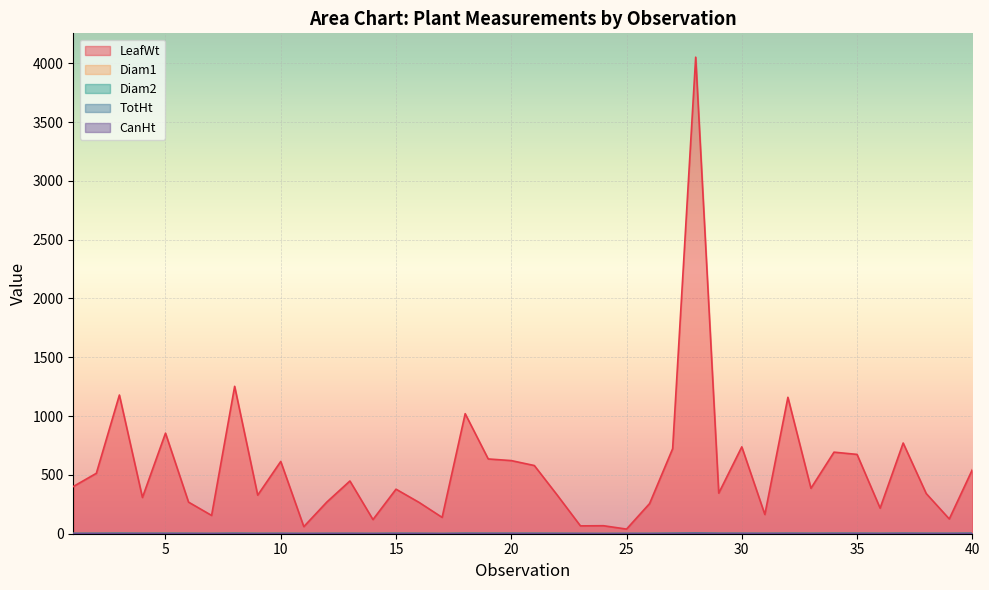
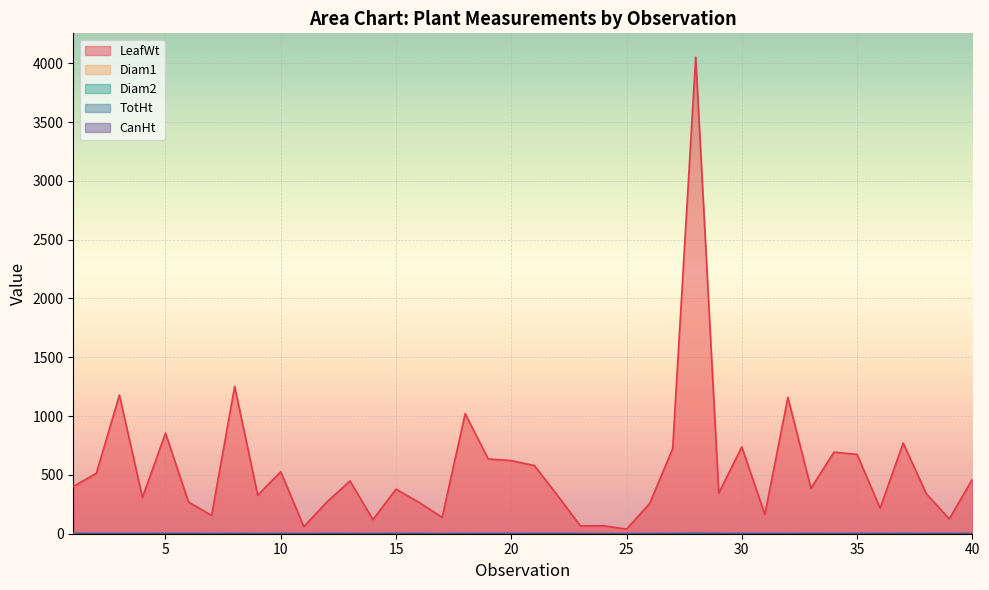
LeafWt, 10: 610 -> 530
LeafWt, 40: 540 -> 460
